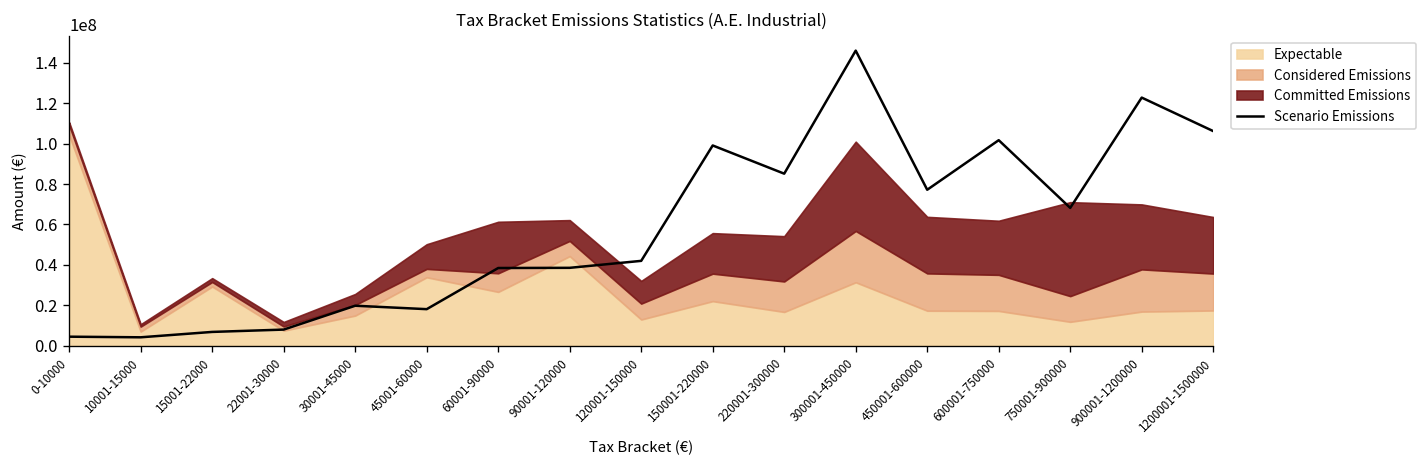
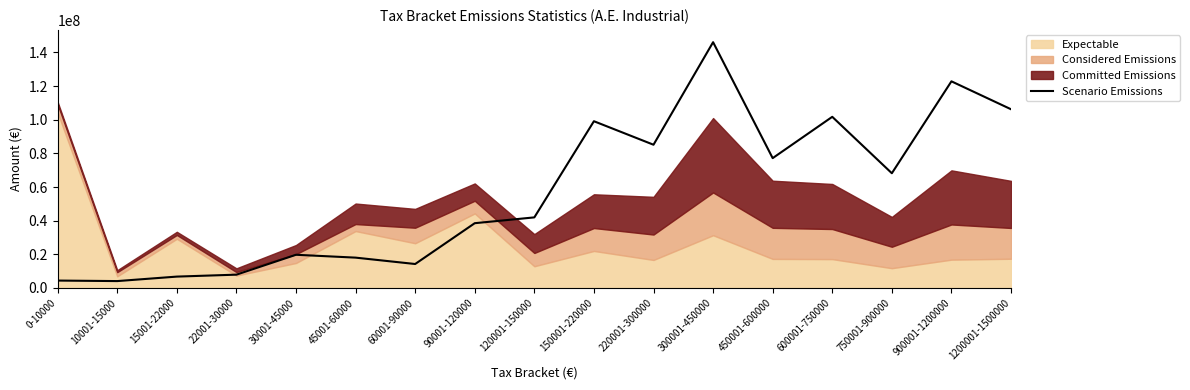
Scenario Emissions, 60001-90000: 38000000 -> 14000000
Committed Emissions, 60001-90000: 25000000 -> 11000000
Committed Emissions, 750001-900000: 47000000 -> 18000000
